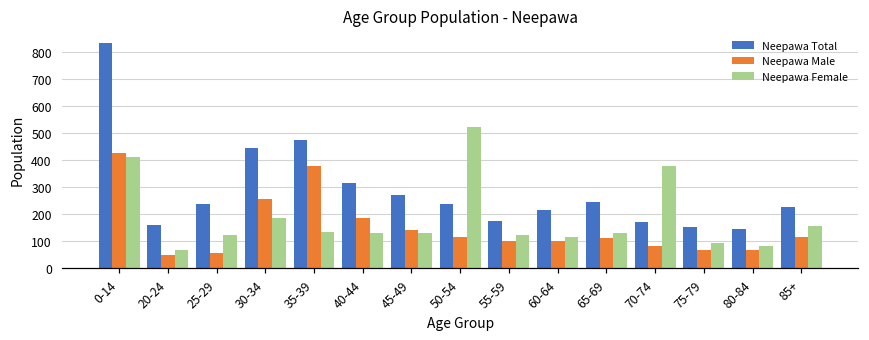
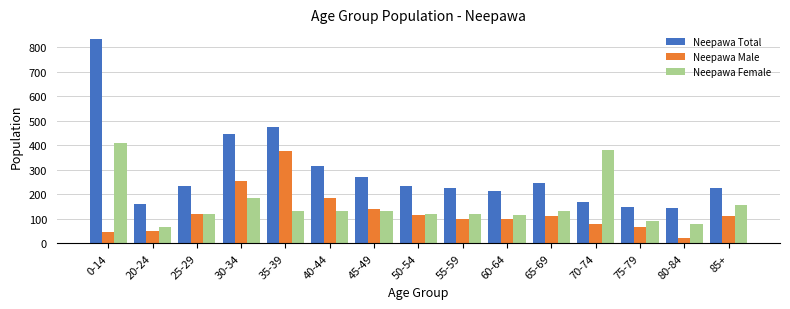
Neepawa Male, 0-14: 430 -> 50
Neepawa Male, 25-29: 60 -> 120
Neepawa Female, 50-54: 520 -> 120
Neepawa Total, 55-59: 170 -> 230
Neepawa Male, 80-84: 70 -> 20
